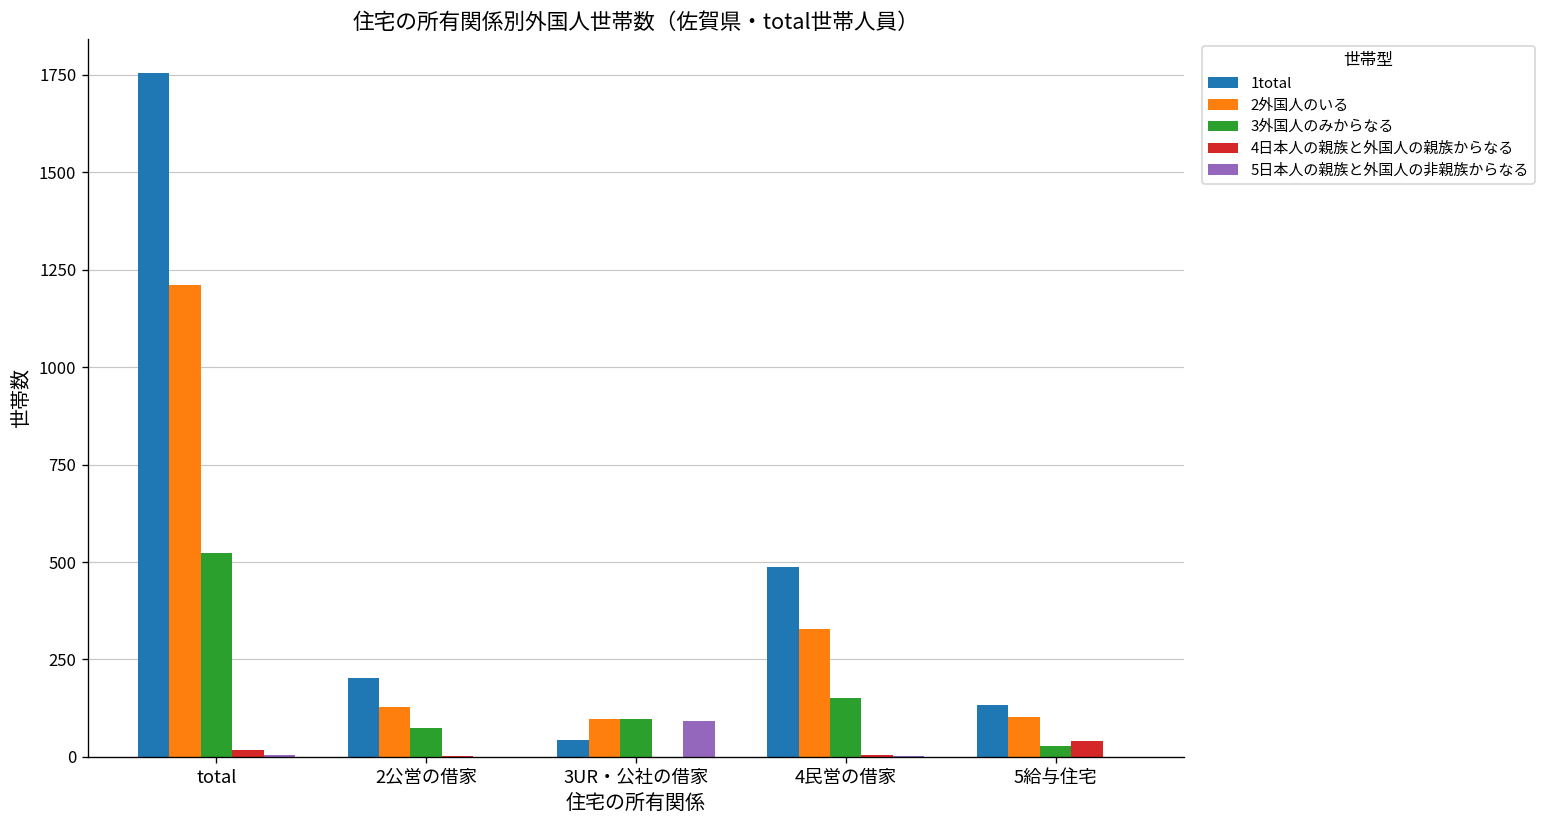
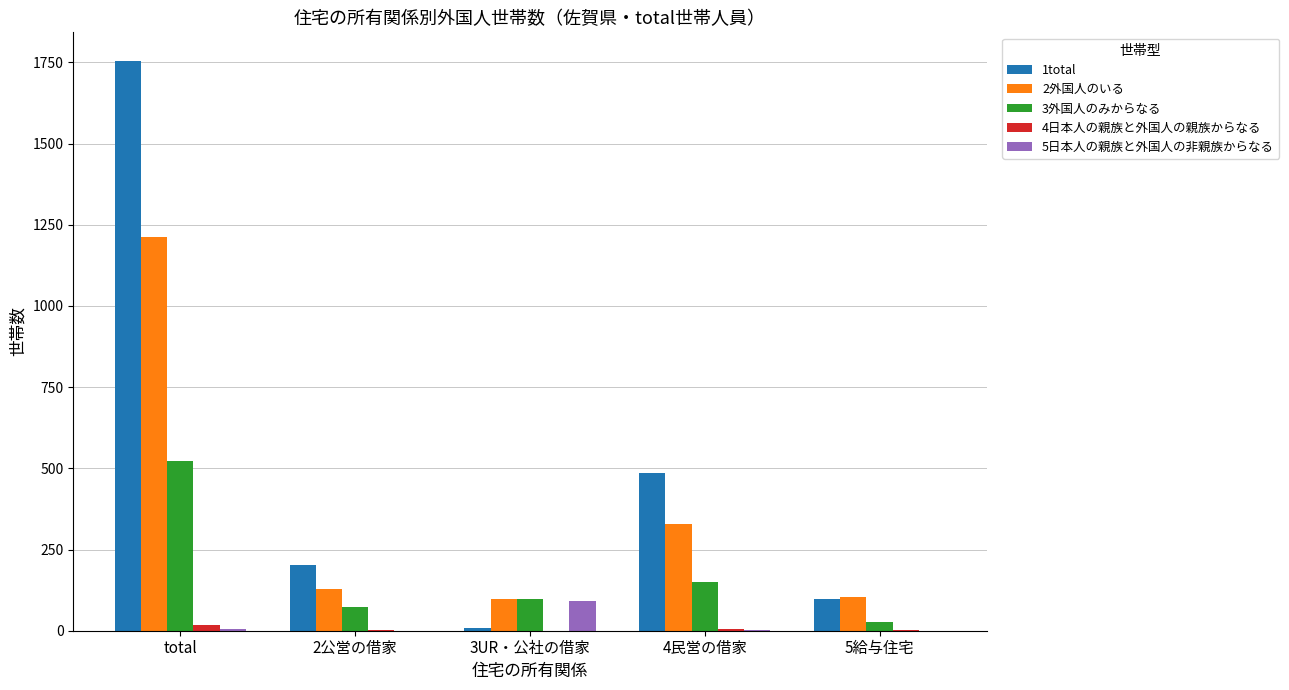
1total, 3UR・公社の借家: 40 -> 10
1total, 5給与住宅: 130 -> 100
4日本人の親族と外国人の親族からなる, 5給与住宅: 40 -> 0
